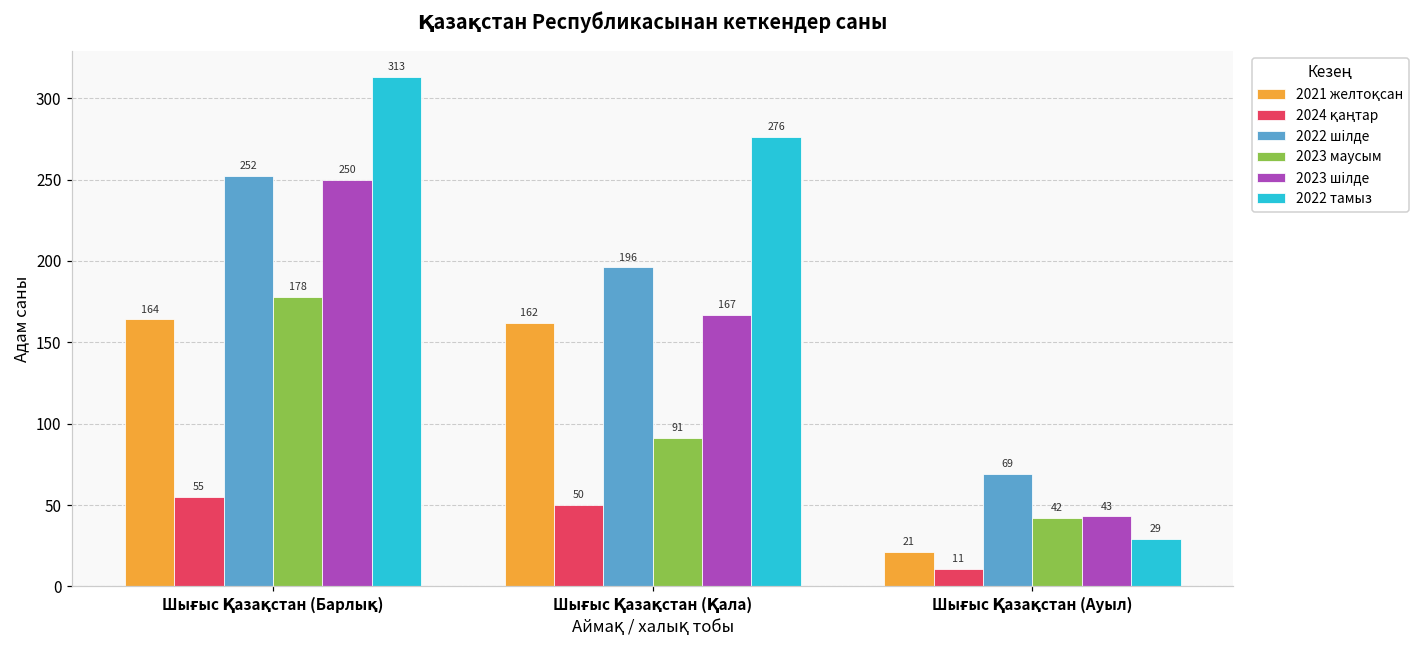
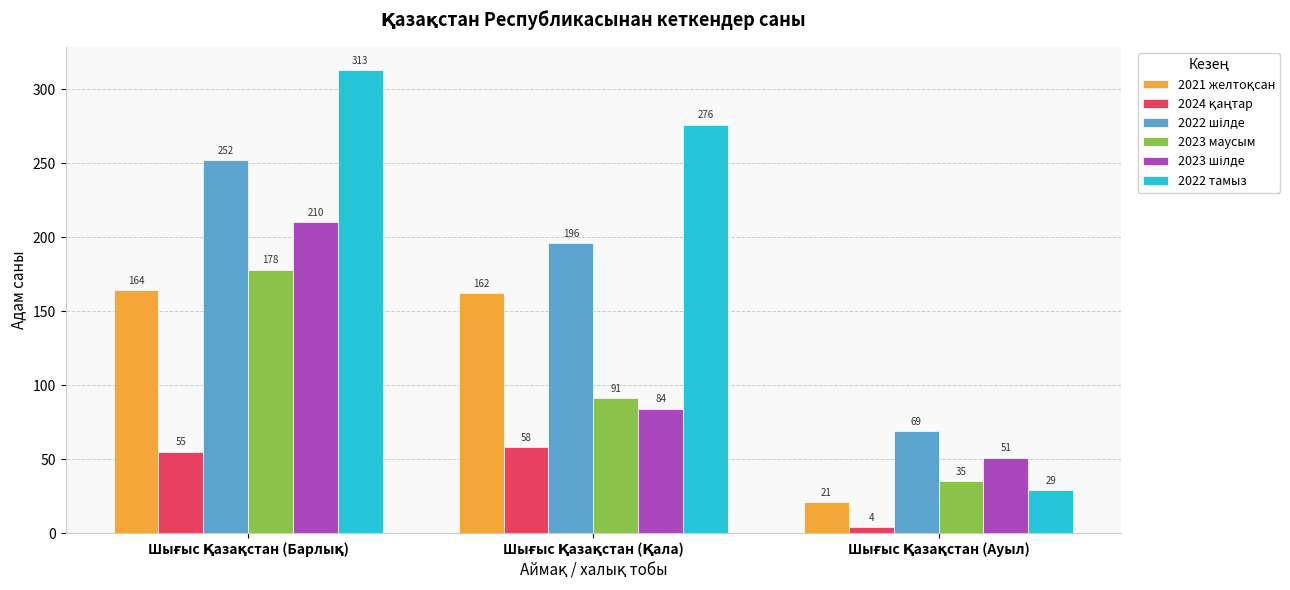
2023 шілде, Шығыс Қазақстан (Барлық): 250 -> 210
2024 қаңтар, Шығыс Қазақстан (Қала): 50 -> 58
2023 шілде, Шығыс Қазақстан (Қала): 167 -> 84
2024 қаңтар, Шығыс Қазақстан (Ауыл): 11 -> 4
2023 маусым, Шығыс Қазақстан (Ауыл): 42 -> 35
2023 шілде, Шығыс Қазақстан (Ауыл): 43 -> 51
